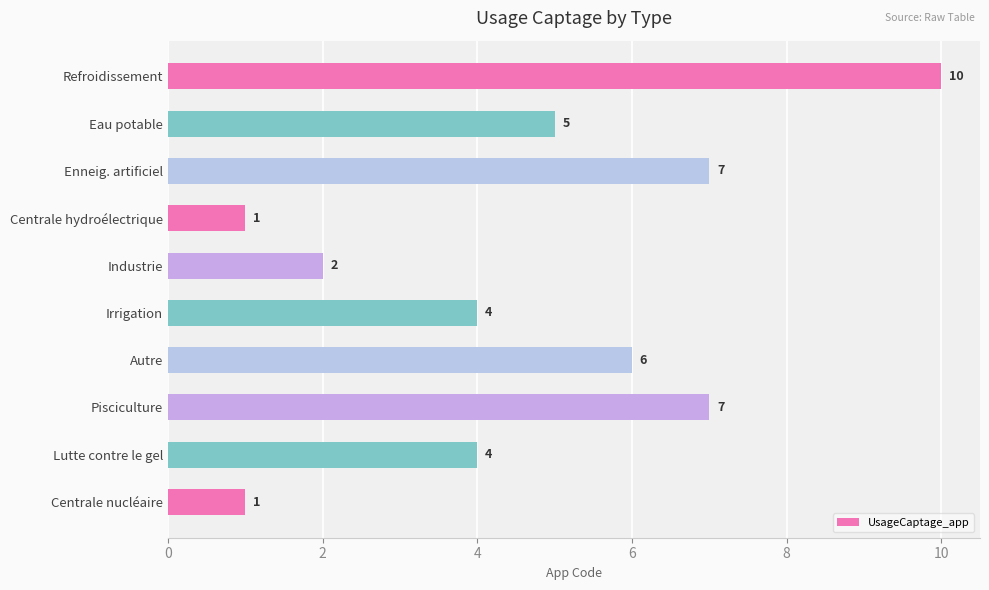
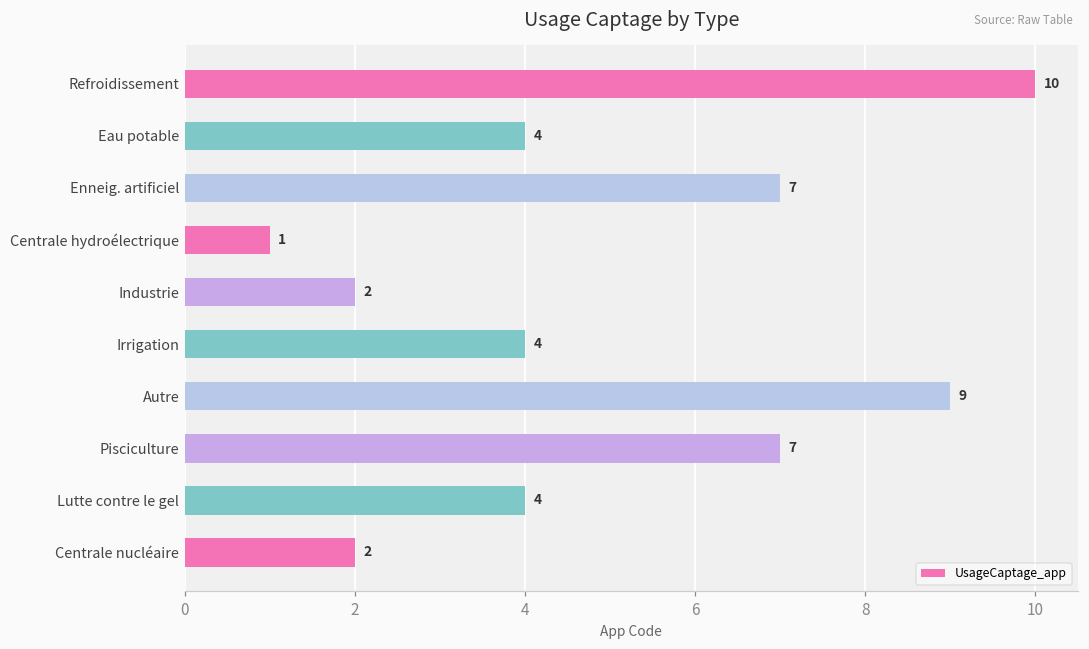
Eau potable: 5 -> 4
Autre: 6 -> 9
Centrale nucléaire: 1 -> 2
